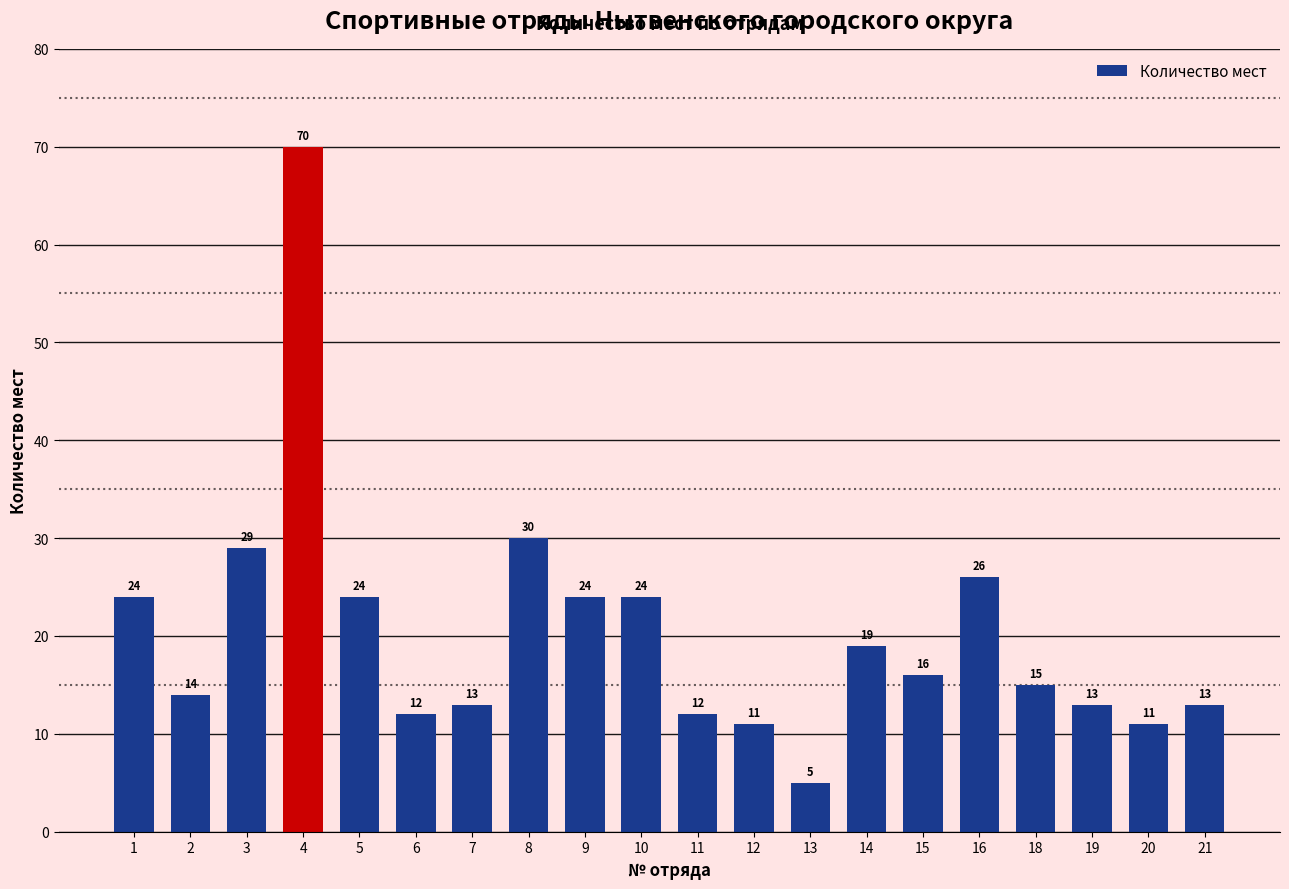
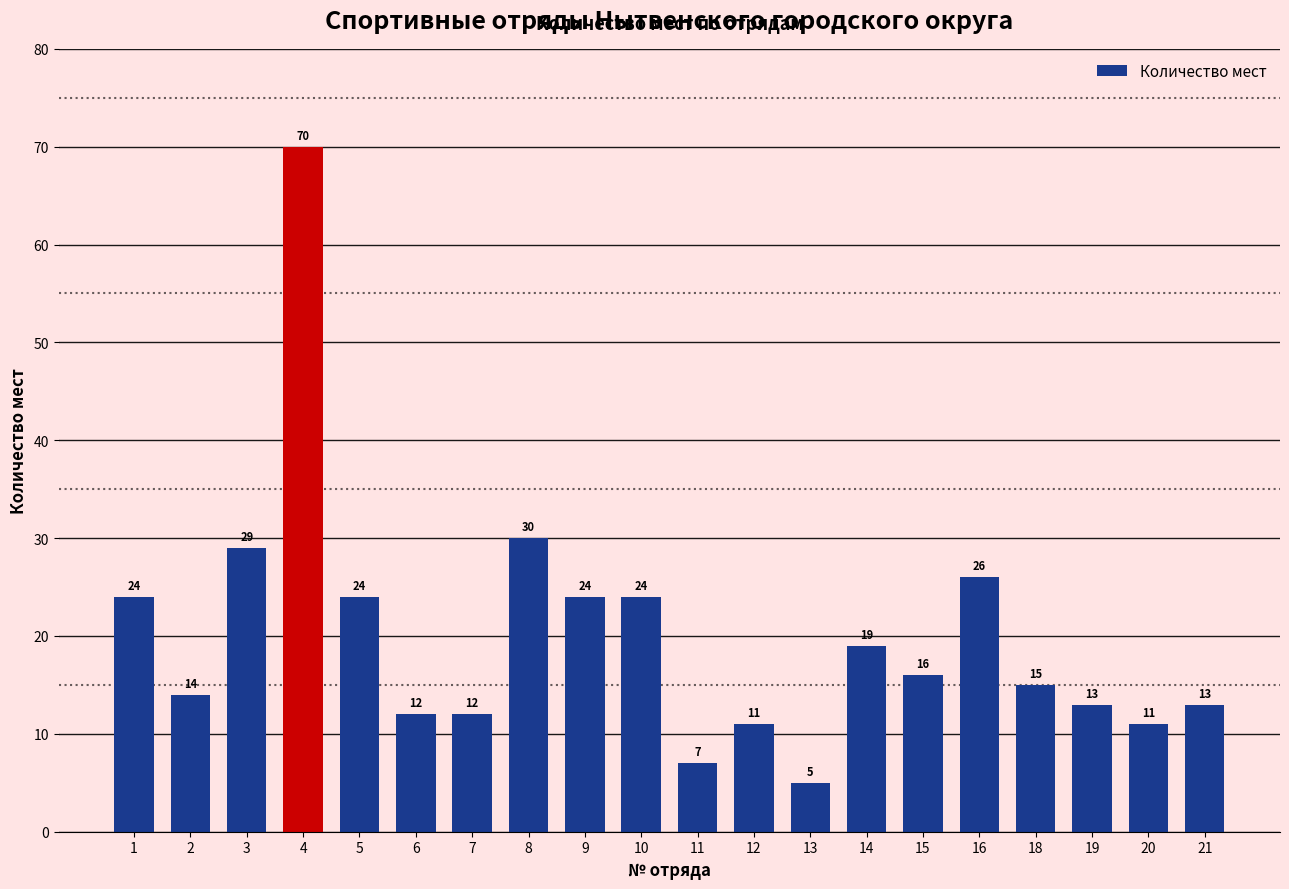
7: 13 -> 12
11: 12 -> 7
